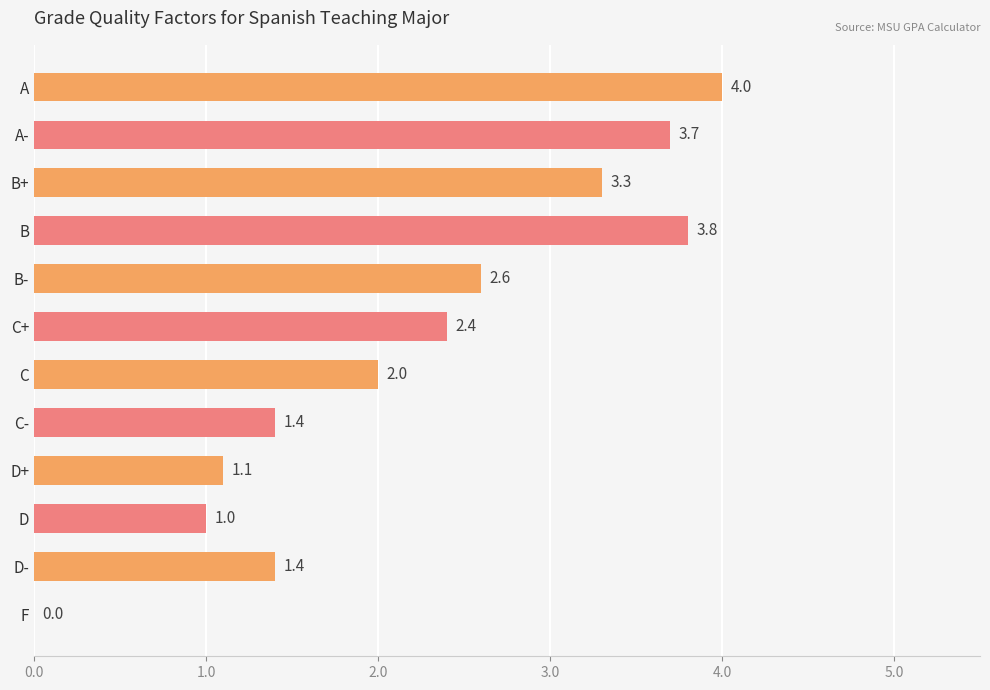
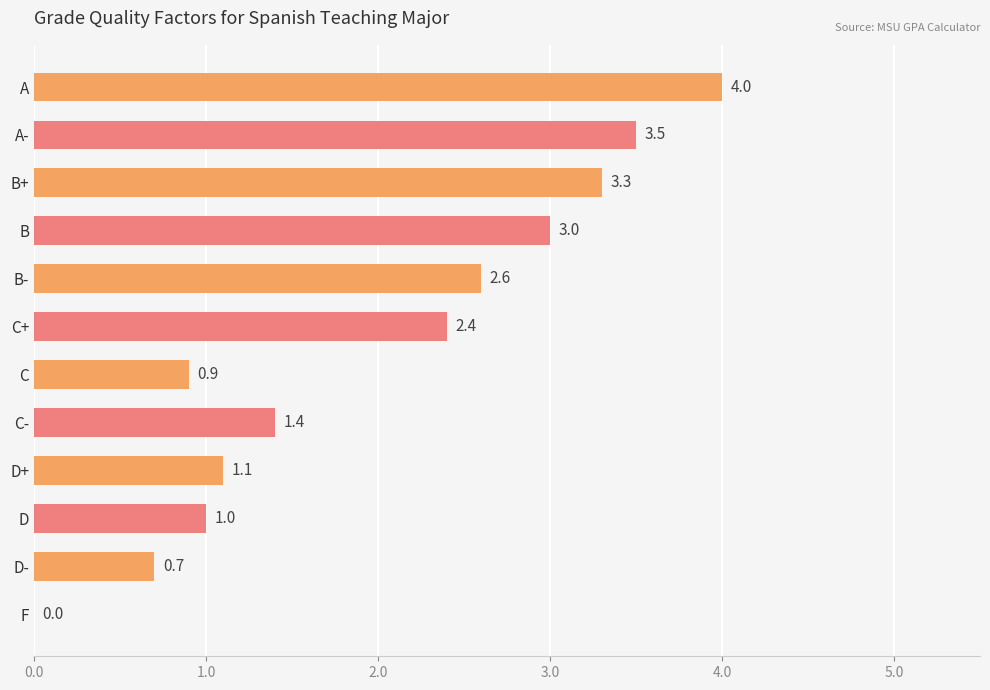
A-: 3.7 -> 3.5
B: 3.8 -> 3.0
C: 2.0 -> 0.9
D-: 1.4 -> 0.7
